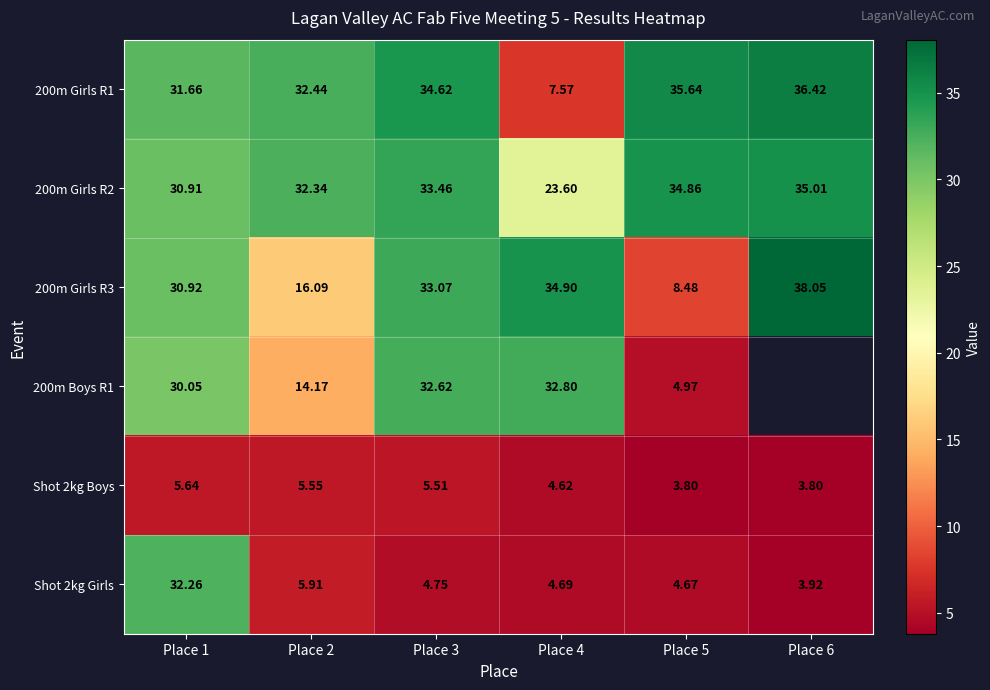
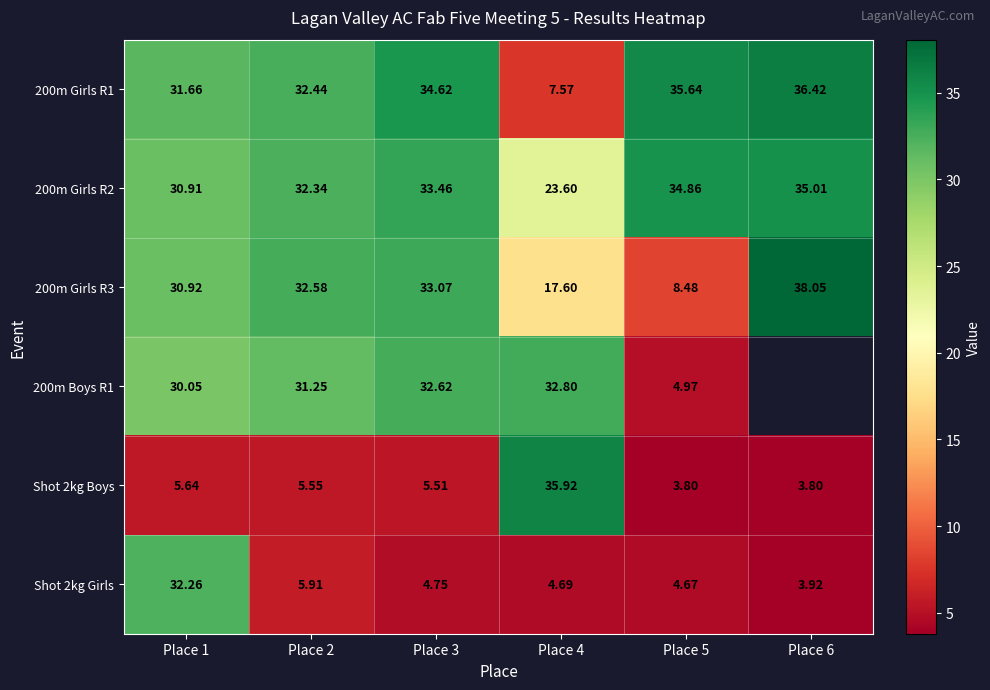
200m Girls R3, Place 2: 16.09 -> 32.58
200m Girls R3, Place 4: 34.90 -> 17.60
200m Boys R1, Place 2: 14.17 -> 31.25
Shot 2kg Boys, Place 4: 4.62 -> 35.92
